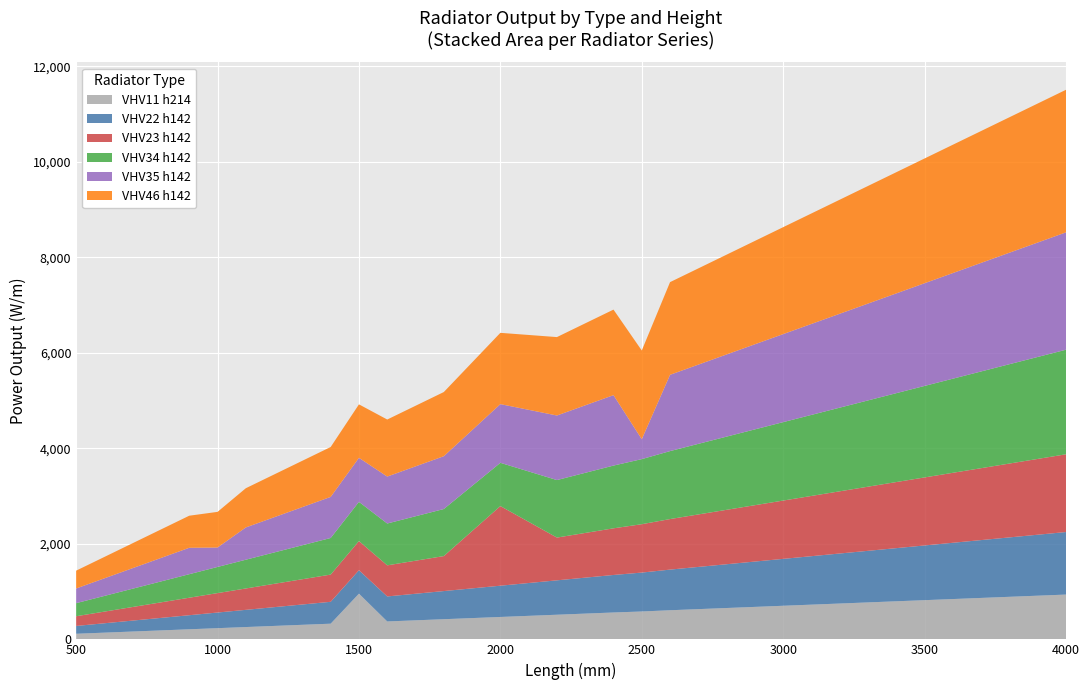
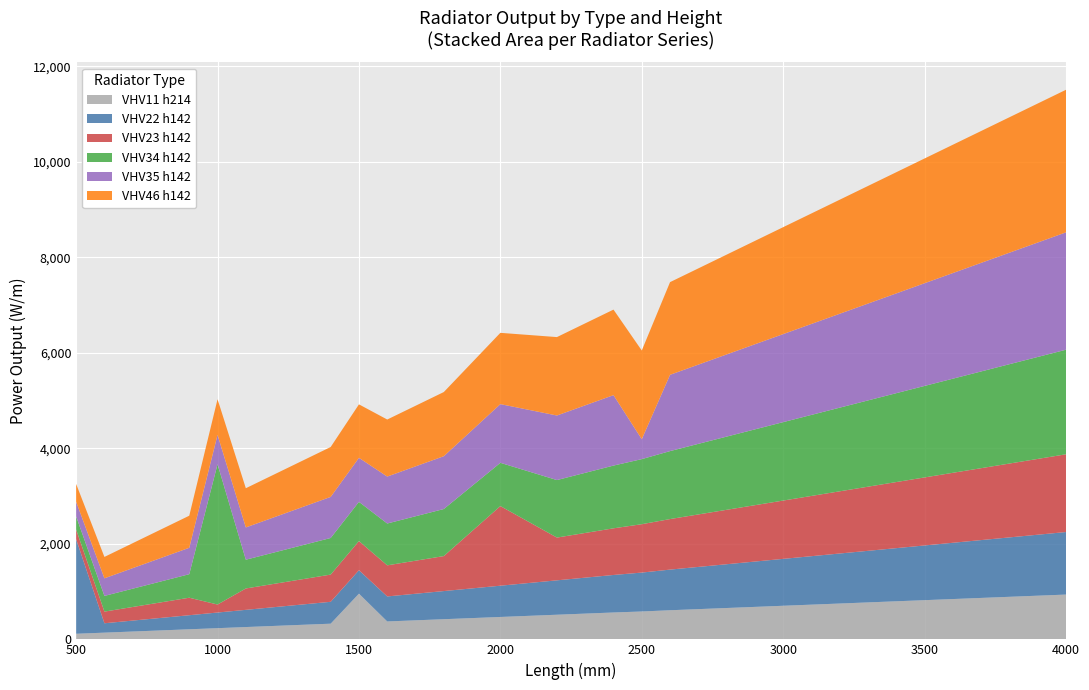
VHV22 h142, 500: 200 -> 2,000
VHV23 h142, 1000: 400 -> 200
VHV34 h142, 1000: 500 -> 2,900
VHV35 h142, 1000: 400 -> 600
